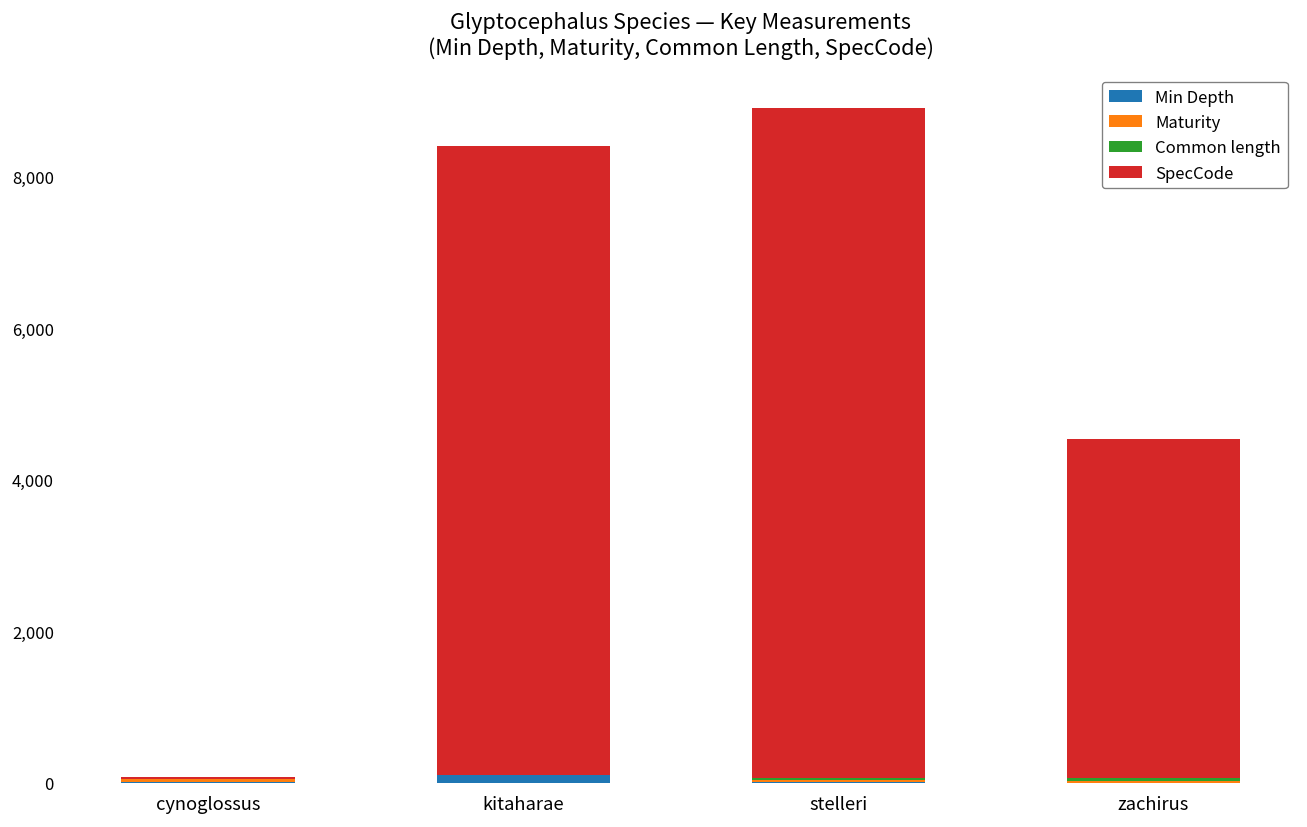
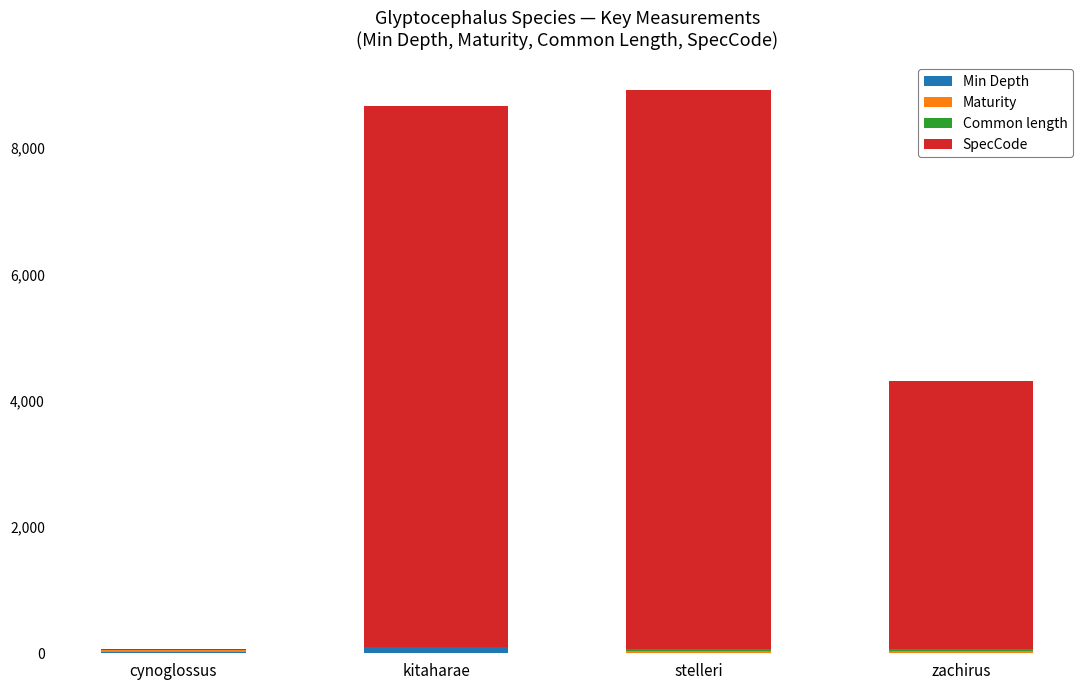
SpecCode, kitaharae: 8,300 -> 8,600
SpecCode, zachirus: 4,500 -> 4,200
